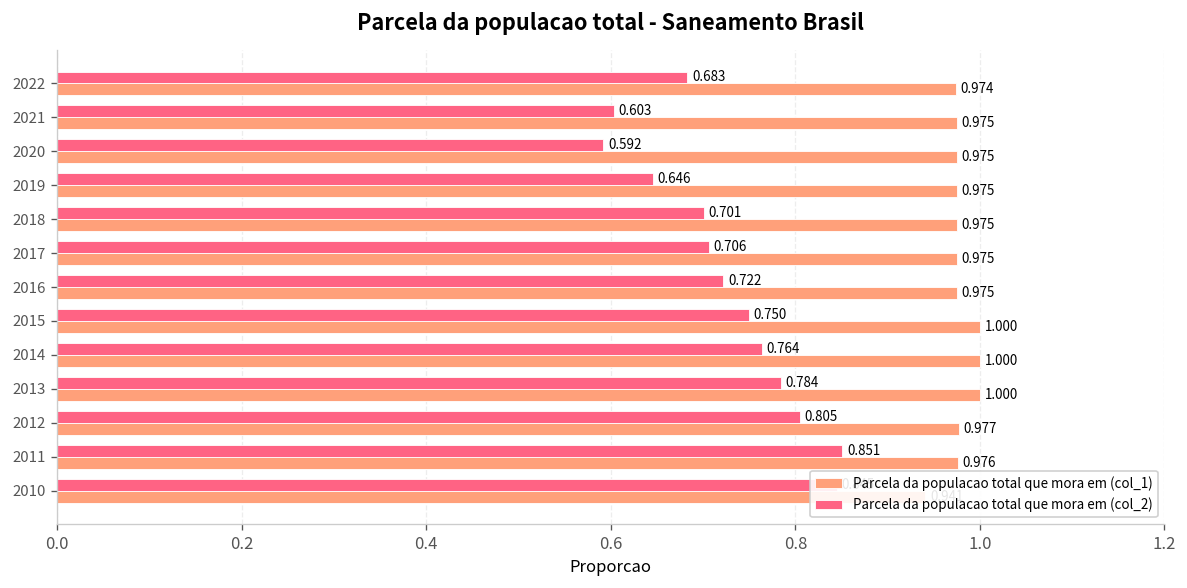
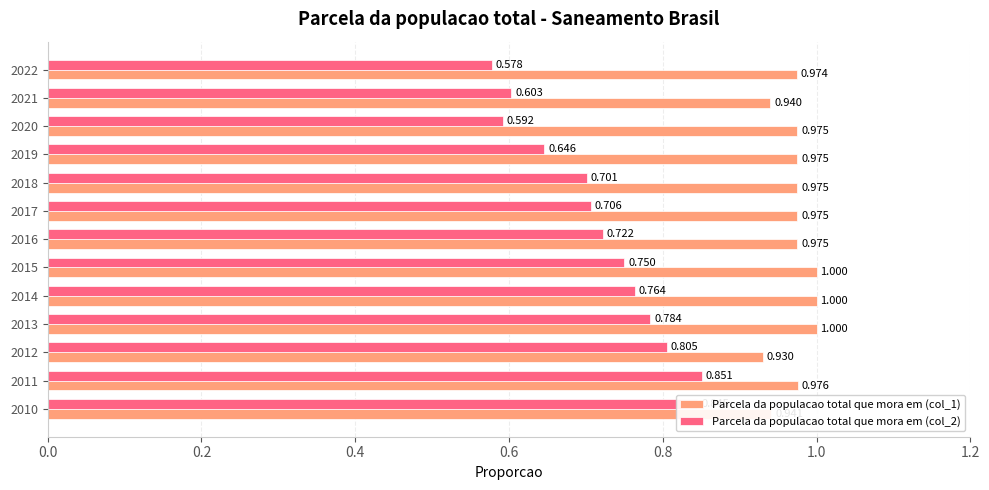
Parcela da populacao total que mora em (col_2), 2022: 0.683 -> 0.578
Parcela da populacao total que mora em (col_1), 2021: 0.975 -> 0.940
Parcela da populacao total que mora em (col_1), 2012: 0.977 -> 0.930
